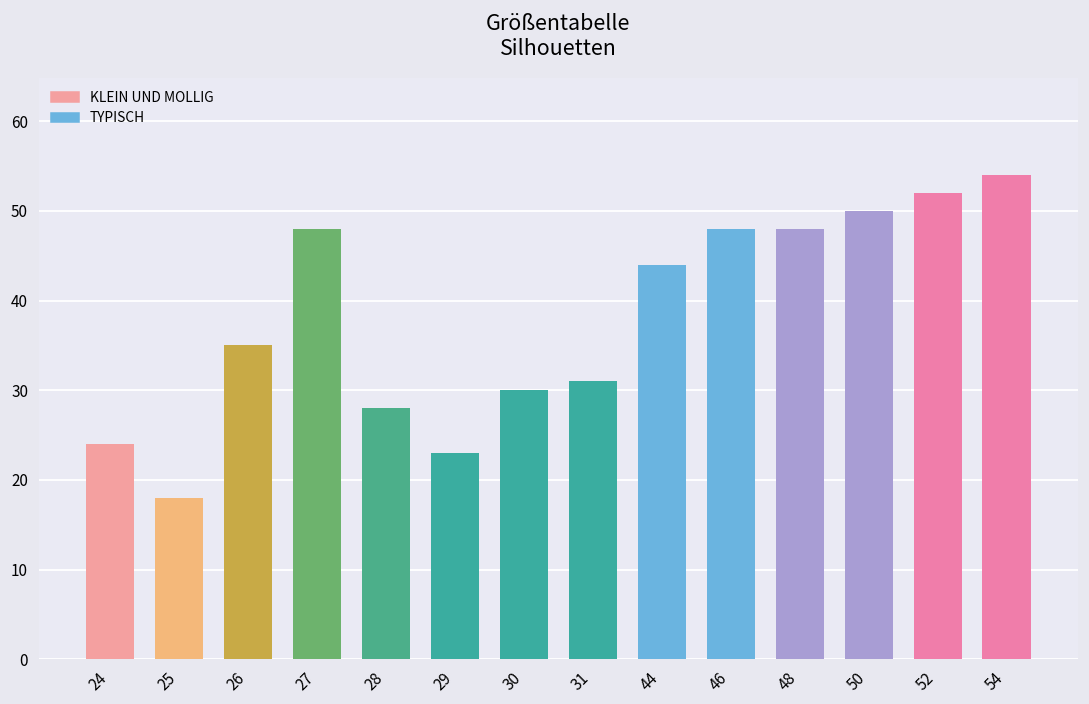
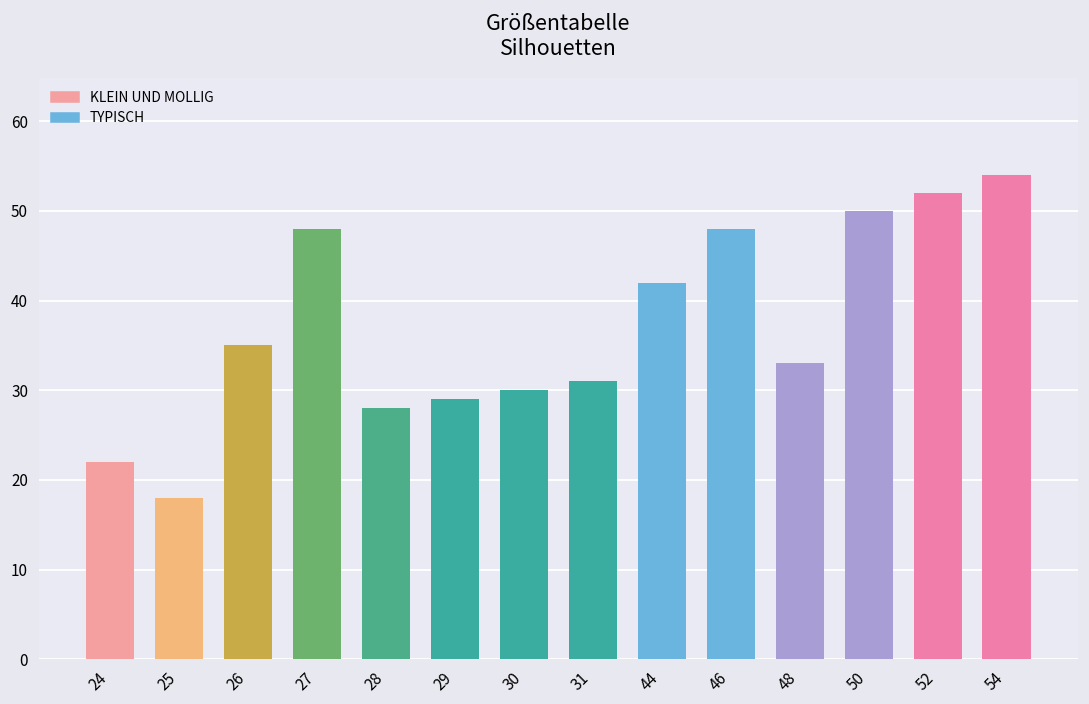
24: 24 -> 22
29: 23 -> 29
44: 44 -> 42
48: 48 -> 33
